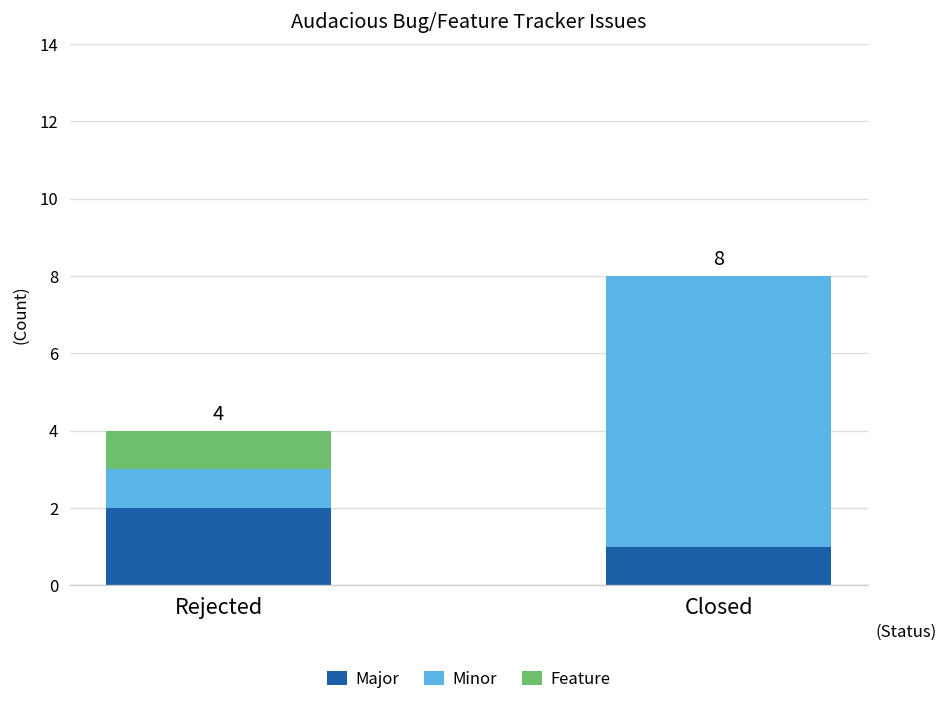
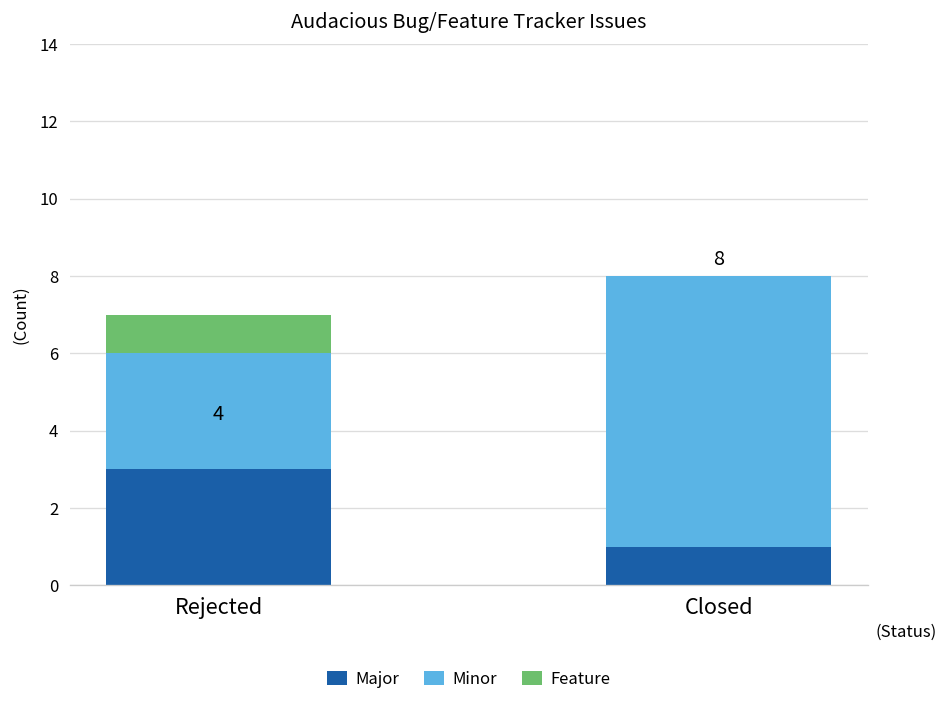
Major, Rejected: 2 -> 3
Minor, Rejected: 1 -> 3
